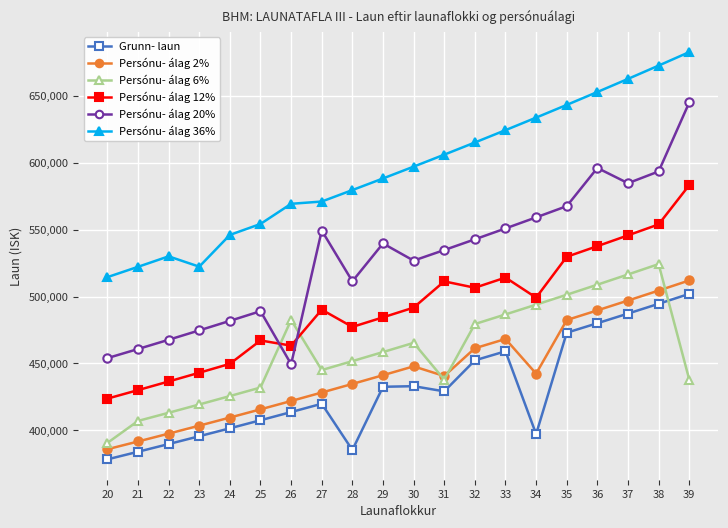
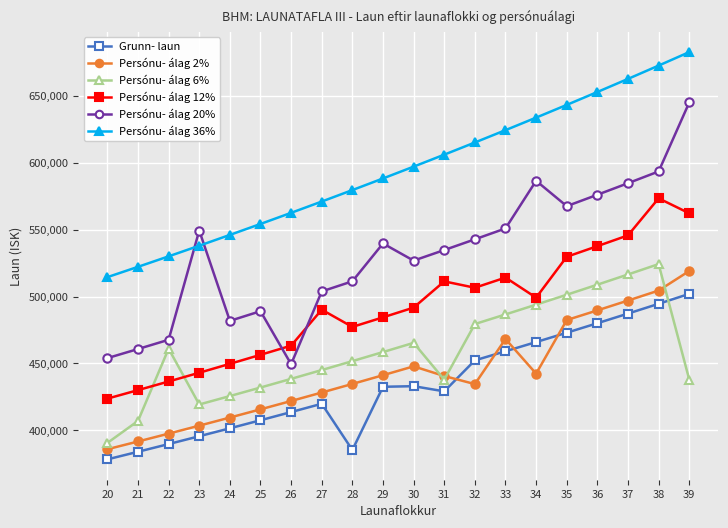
Persónu- álag 6%, 22: 413,000 -> 461,000
Persónu- álag 20%, 23: 475,000 -> 549,000
Persónu- álag 36%, 23: 522,000 -> 538,000
Persónu- álag 12%, 25: 467,000 -> 456,000
Persónu- álag 6%, 26: 483,000 -> 439,000
Persónu- álag 36%, 26: 569,000 -> 563,000
Persónu- álag 20%, 27: 549,000 -> 504,000
Persónu- álag 2%, 32: 461,000 -> 435,000
Grunn- laun, 34: 397,000 -> 466,000
Persónu- álag 20%, 34: 559,000 -> 587,000
Persónu- álag 20%, 36: 596,000 -> 576,000
Persónu- álag 12%, 38: 554,000 -> 573,000
Persónu- álag 2%, 39: 512,000 -> 519,000
Persónu- álag 12%, 39: 583,000 -> 562,000
